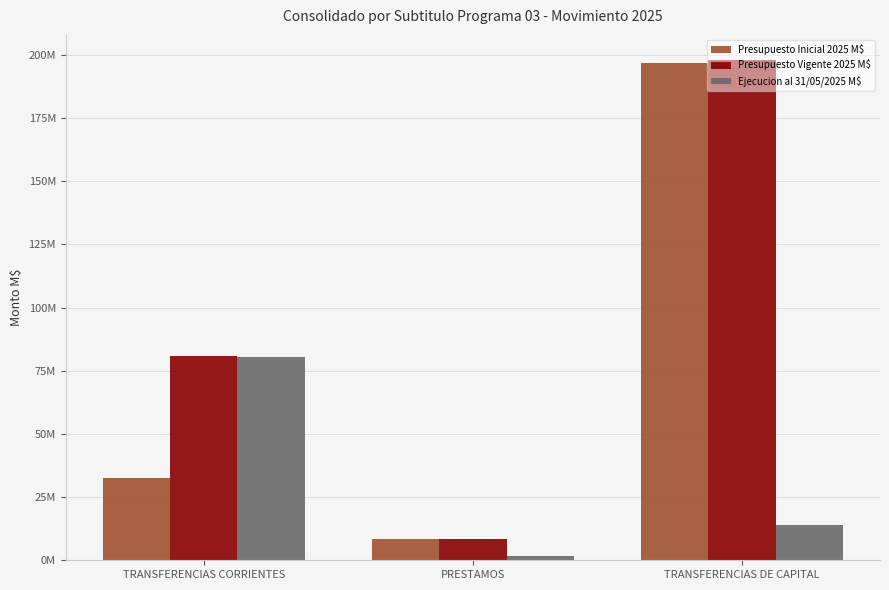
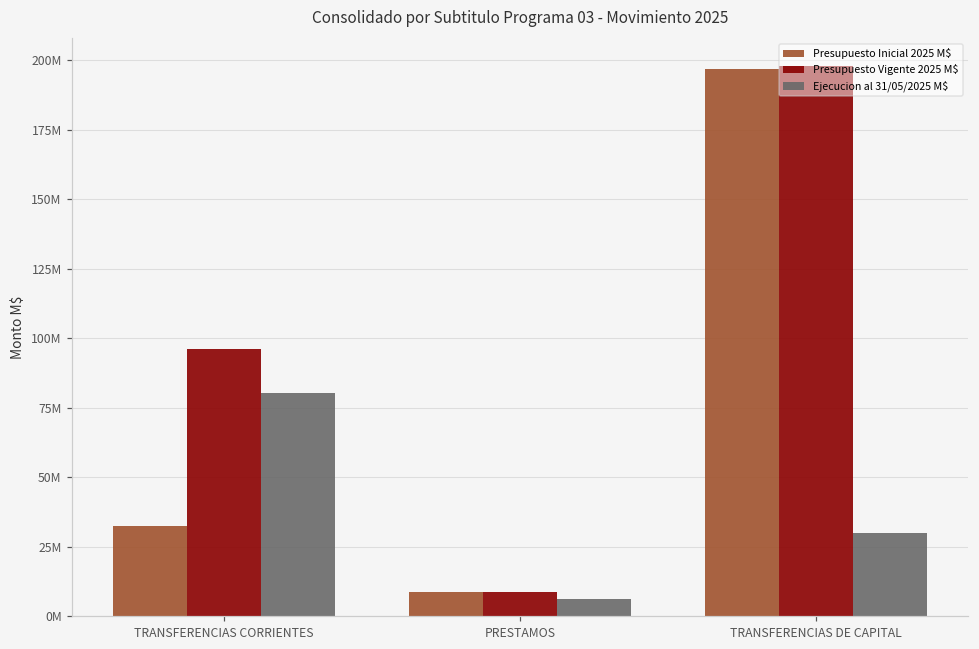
Presupuesto Vigente 2025 M$, TRANSFERENCIAS CORRIENTES: 81000000 -> 96000000
Ejecucion al 31/05/2025 M$, PRESTAMOS: 2000000 -> 6000000
Ejecucion al 31/05/2025 M$, TRANSFERENCIAS DE CAPITAL: 14000000 -> 30000000
